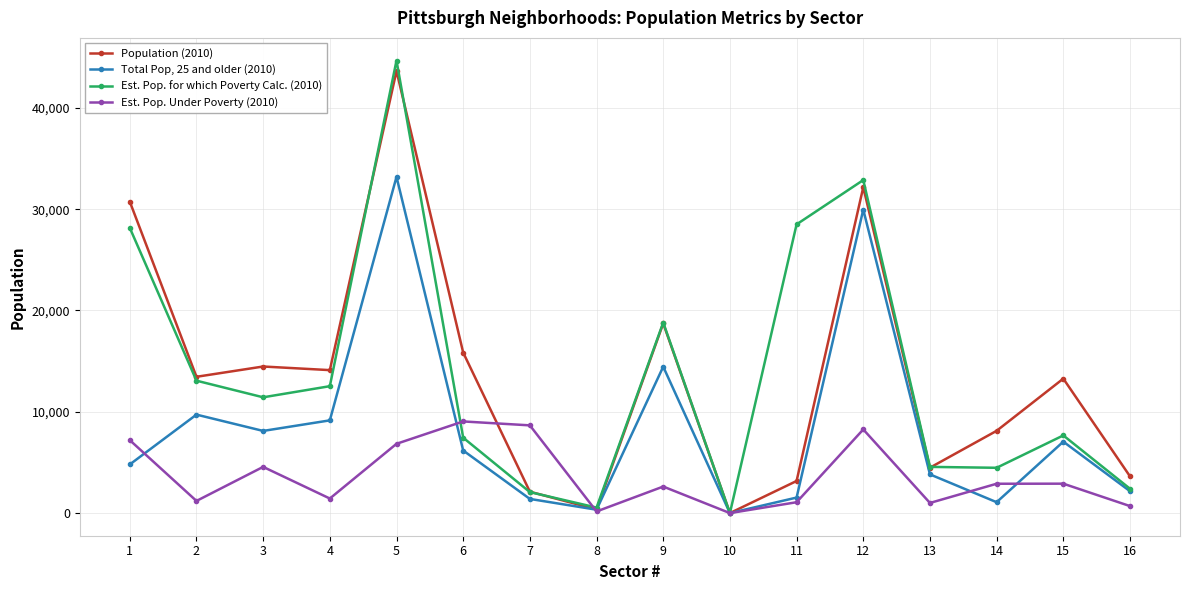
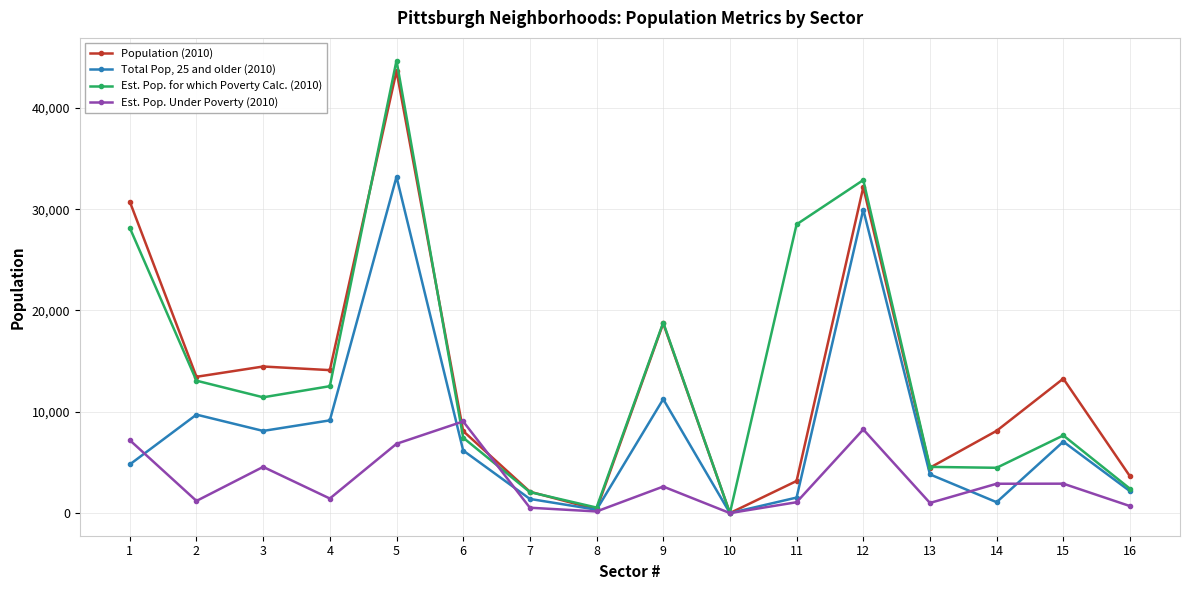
Population (2010), 6: 15,800 -> 8,100
Est. Pop. Under Poverty (2010), 7: 8,700 -> 500
Total Pop, 25 and older (2010), 9: 14,500 -> 11,200
